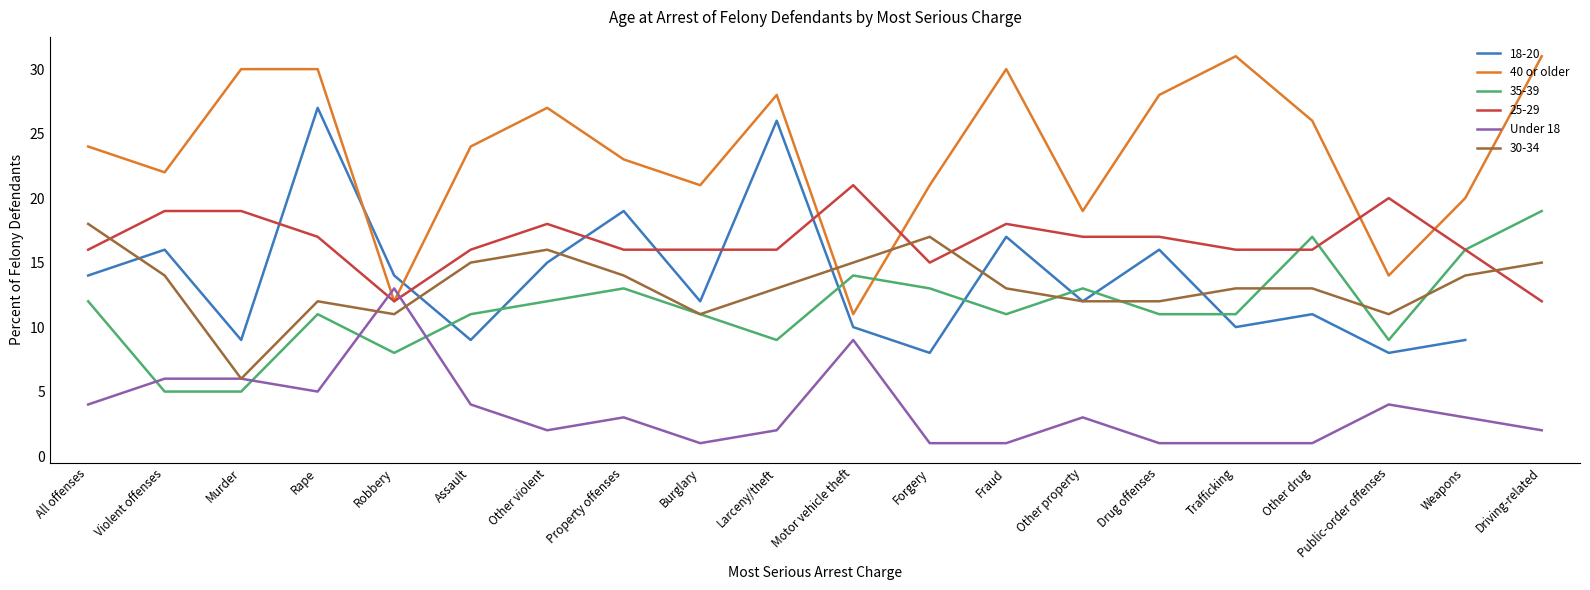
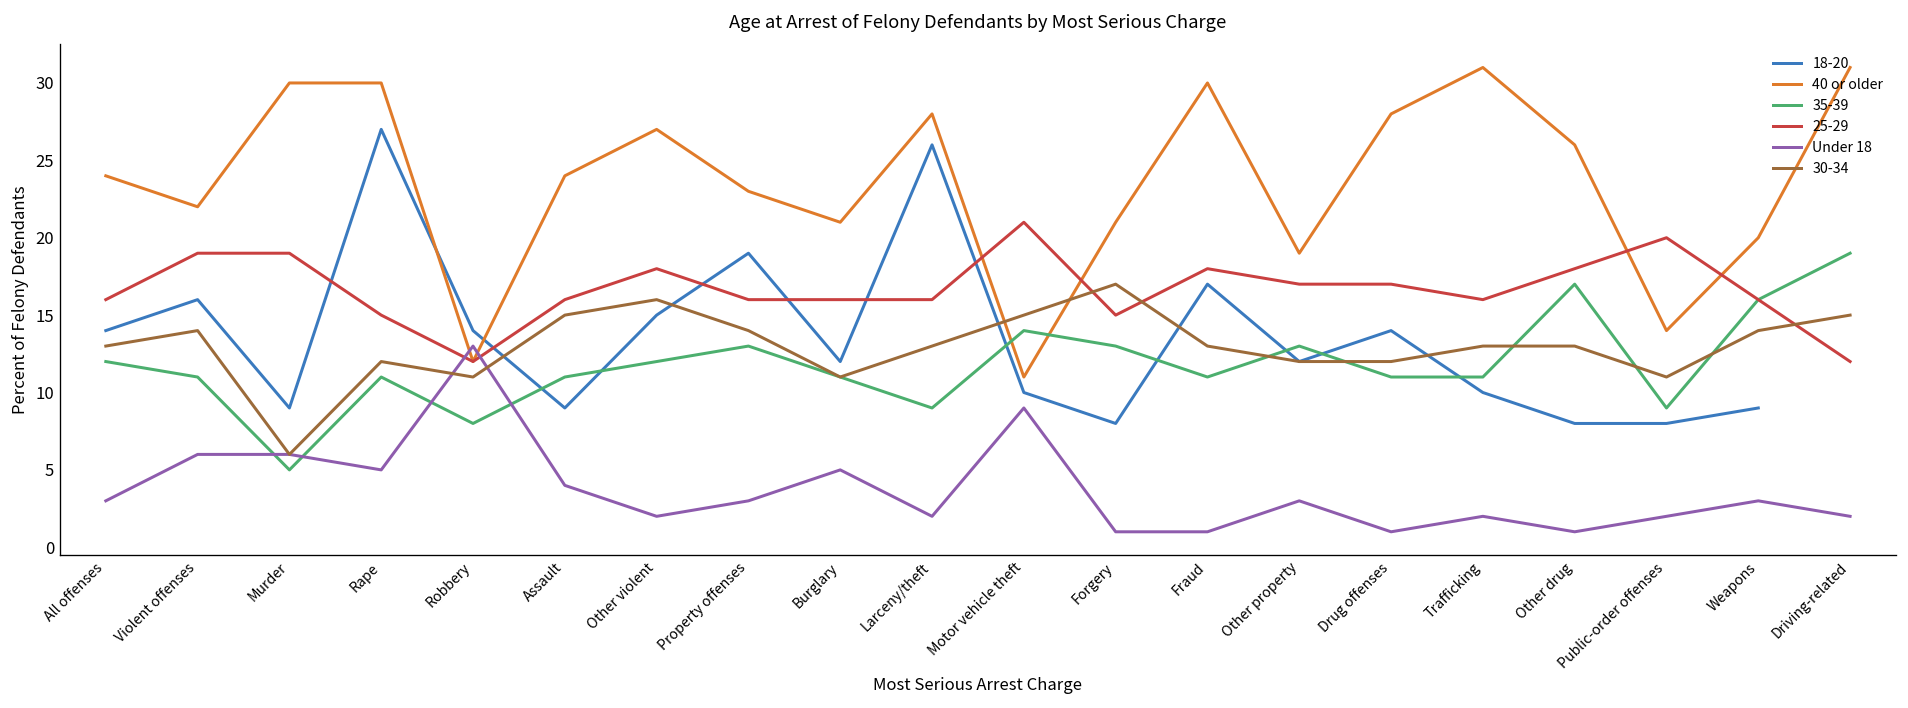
Under 18, All offenses: 4 -> 3
30-34, All offenses: 18 -> 13
35-39, Violent offenses: 5 -> 11
25-29, Rape: 17 -> 15
Under 18, Burglary: 1 -> 5
18-20, Drug offenses: 16 -> 14
Under 18, Trafficking: 1 -> 2
18-20, Other drug: 11 -> 8
25-29, Other drug: 16 -> 18
Under 18, Public-order offenses: 4 -> 2
